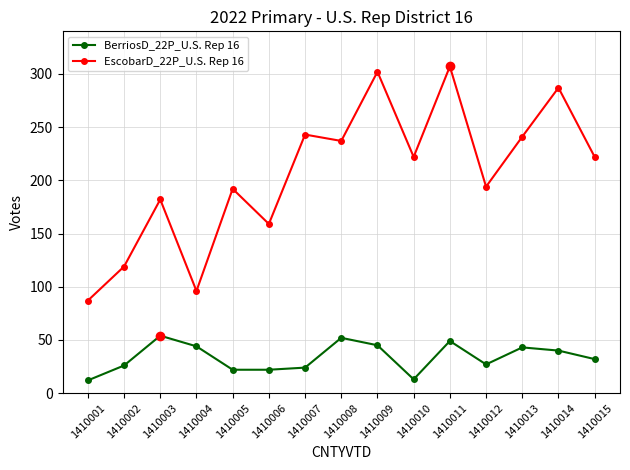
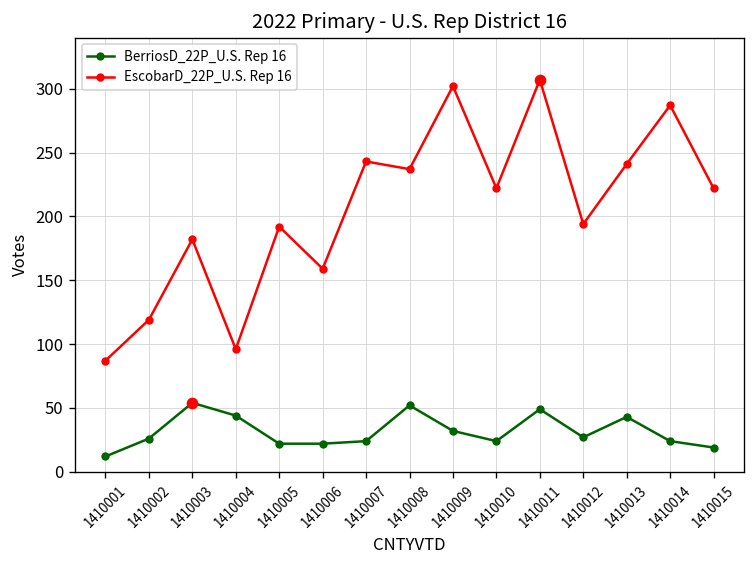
BerriosD_22P_U.S. Rep 16, 1410009: 45 -> 32
BerriosD_22P_U.S. Rep 16, 1410010: 13 -> 24
BerriosD_22P_U.S. Rep 16, 1410014: 40 -> 24
BerriosD_22P_U.S. Rep 16, 1410015: 32 -> 19
